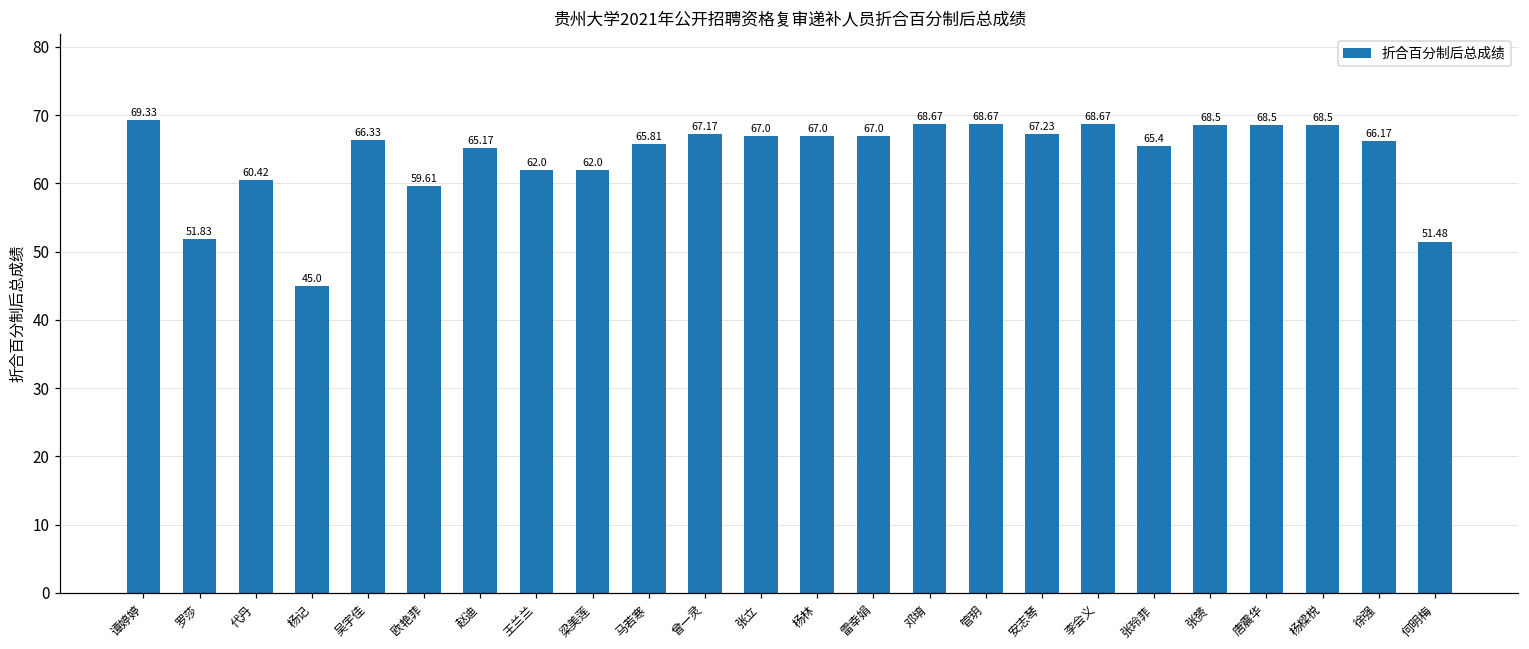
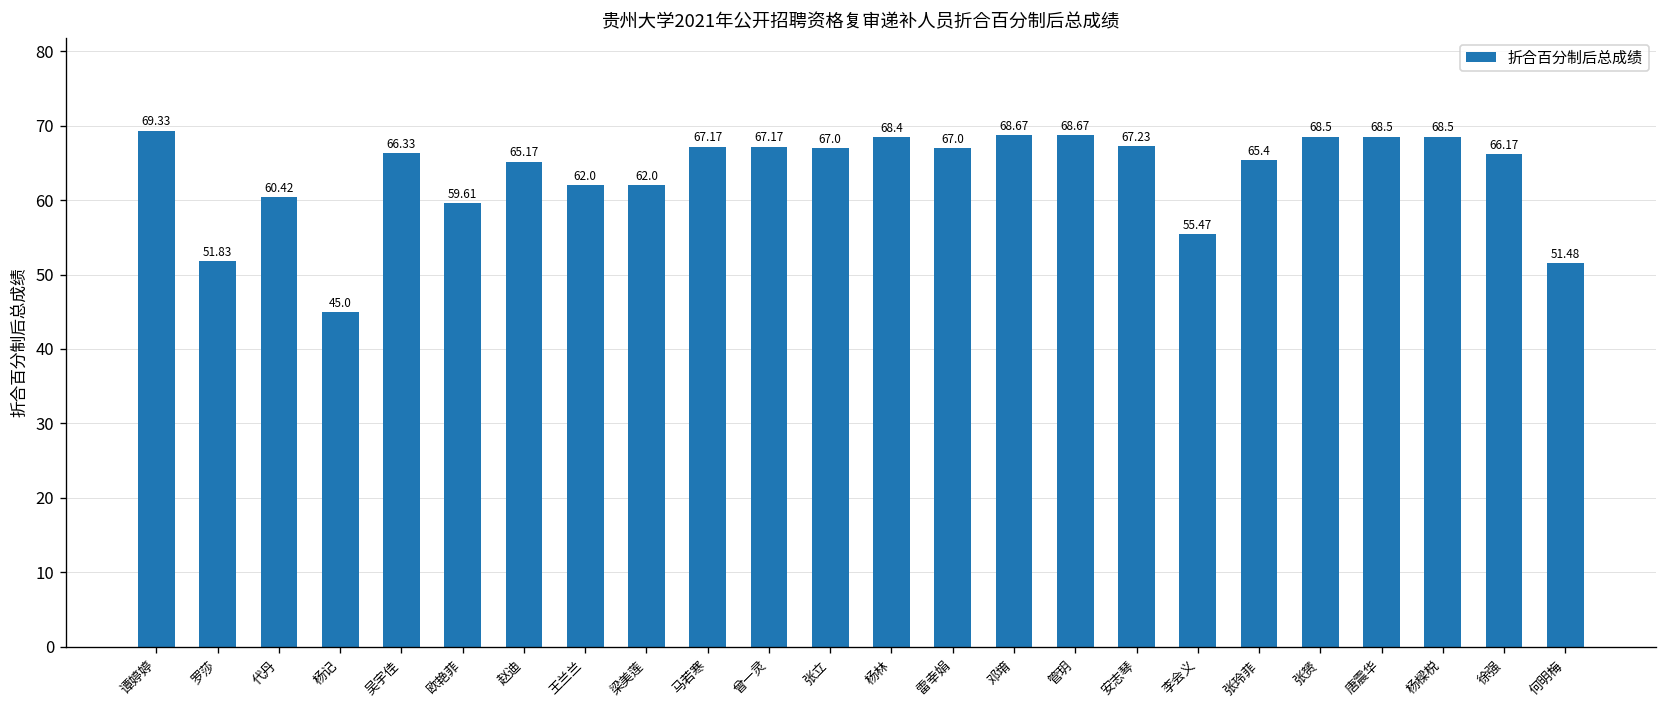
马若寒: 65.81 -> 67.17
杨林: 67.0 -> 68.4
李会义: 68.67 -> 55.47
